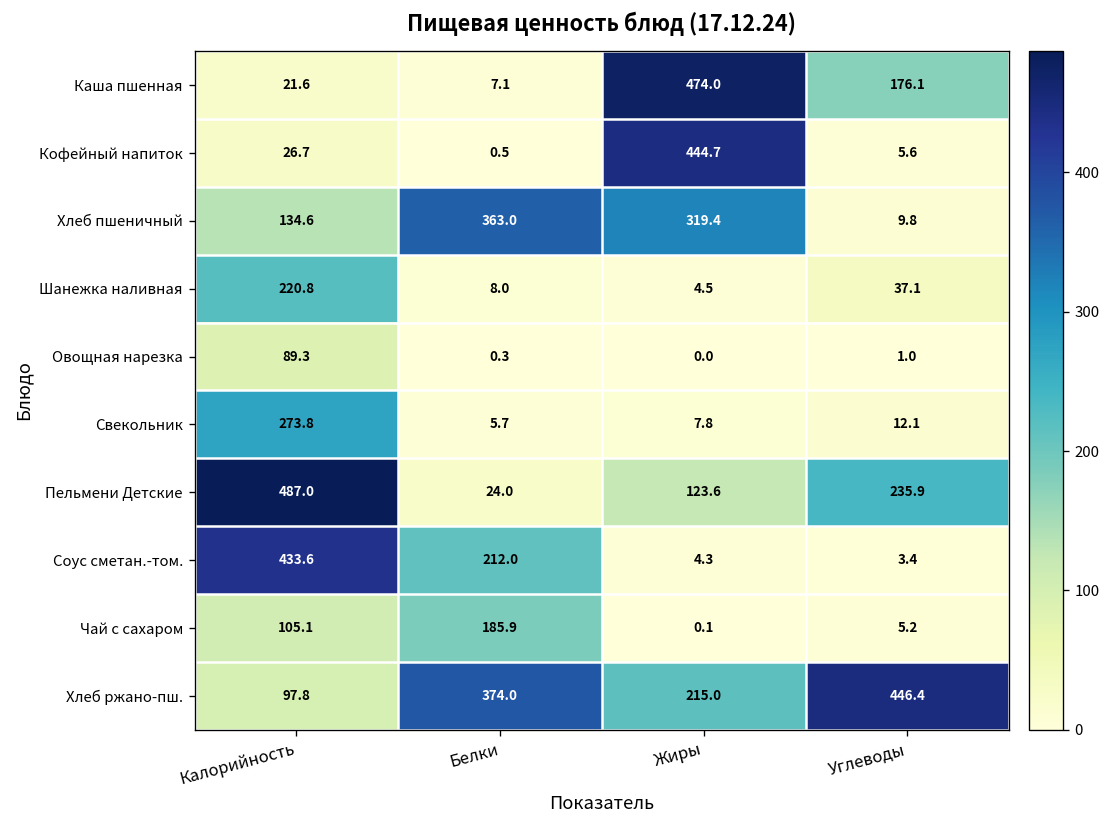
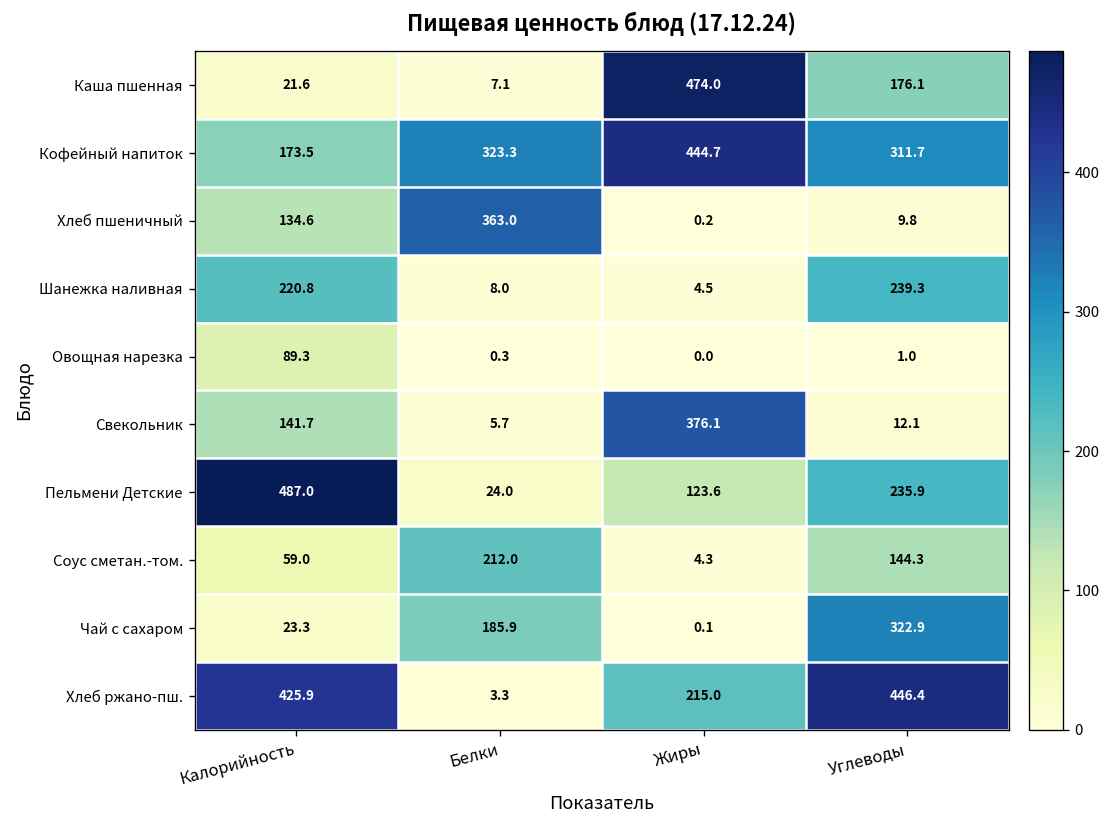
Кофейный напиток, Калорийность: 26.7 -> 173.5
Кофейный напиток, Белки: 0.5 -> 323.3
Кофейный напиток, Углеводы: 5.6 -> 311.7
Хлеб пшеничный, Жиры: 319.4 -> 0.2
Шанежка наливная, Углеводы: 37.1 -> 239.3
Свекольник, Калорийность: 273.8 -> 141.7
Свекольник, Жиры: 7.8 -> 376.1
Соус сметан.-том., Калорийность: 433.6 -> 59.0
Соус сметан.-том., Углеводы: 3.4 -> 144.3
Чай с сахаром, Калорийность: 105.1 -> 23.3
Чай с сахаром, Углеводы: 5.2 -> 322.9
Хлеб ржано-пш., Калорийность: 97.8 -> 425.9
Хлеб ржано-пш., Белки: 374.0 -> 3.3
